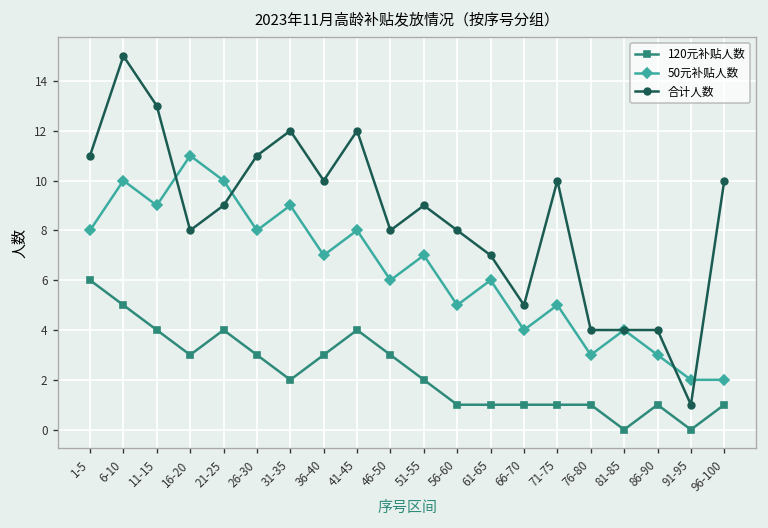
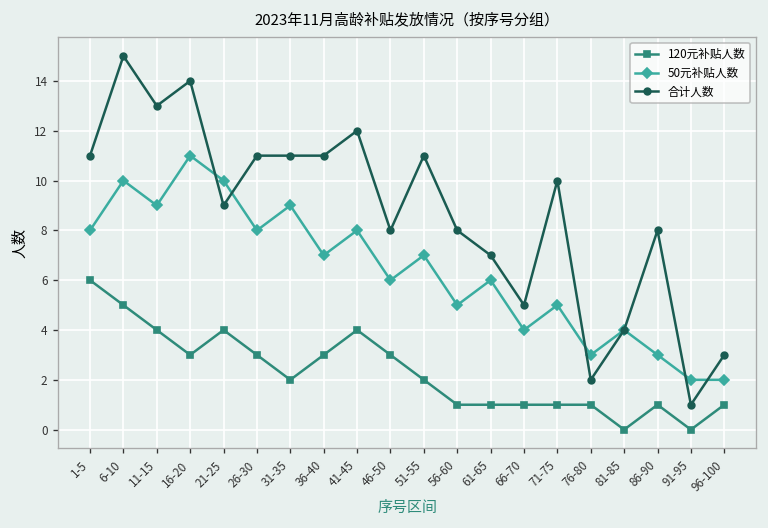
合计人数, 16-20: 8 -> 14
合计人数, 31-35: 12 -> 11
合计人数, 36-40: 10 -> 11
合计人数, 51-55: 9 -> 11
合计人数, 76-80: 4 -> 2
合计人数, 86-90: 4 -> 8
合计人数, 96-100: 10 -> 3
